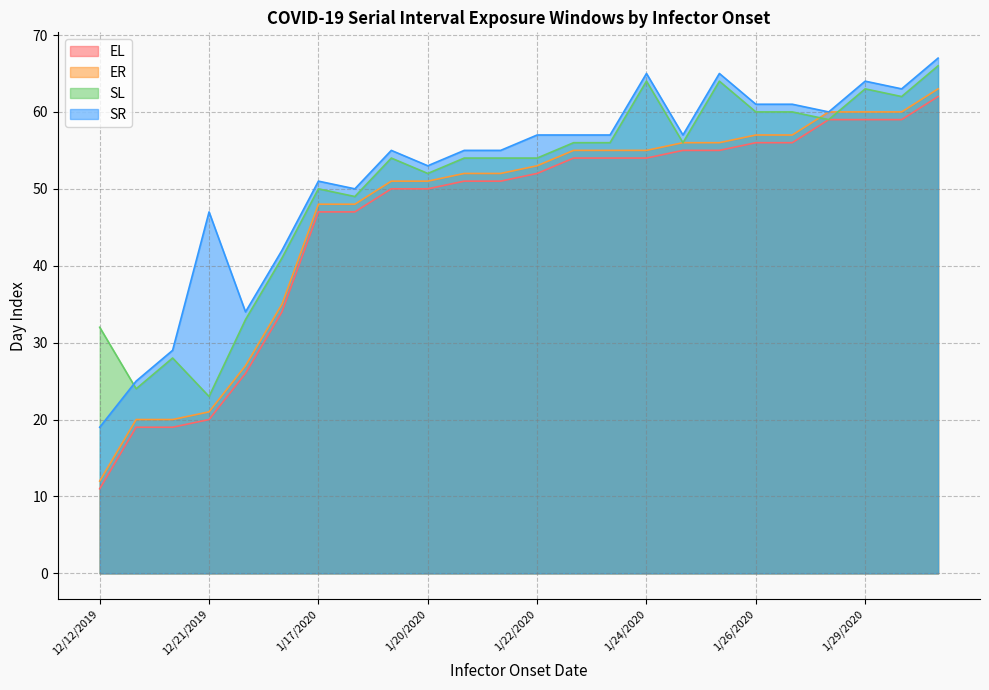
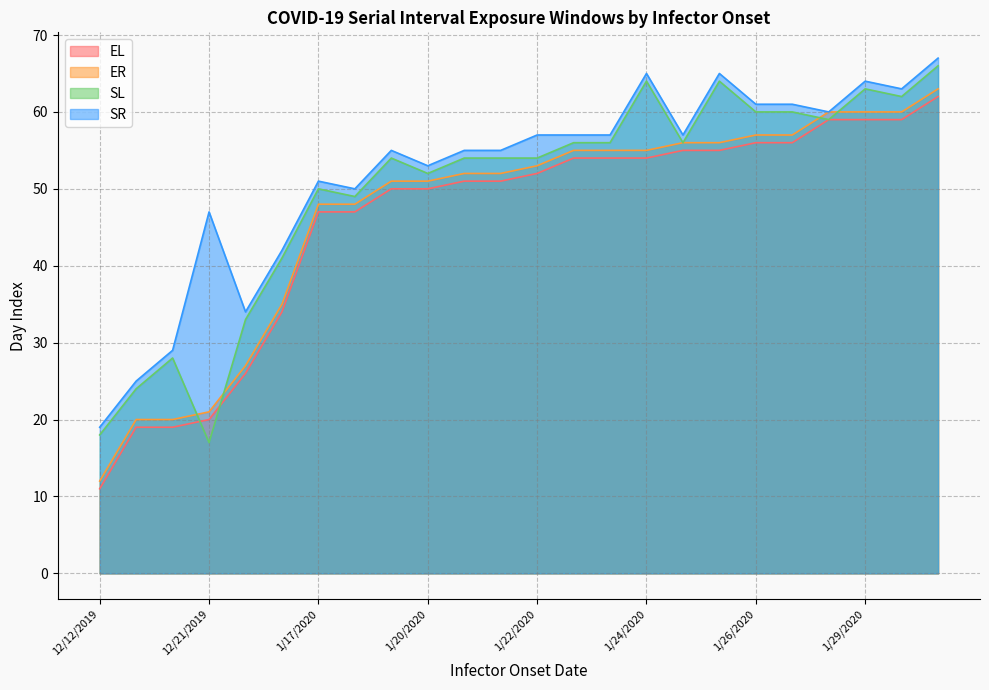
SL, 12/12/2019: 32 -> 18
SL, 12/21/2019: 23 -> 17
